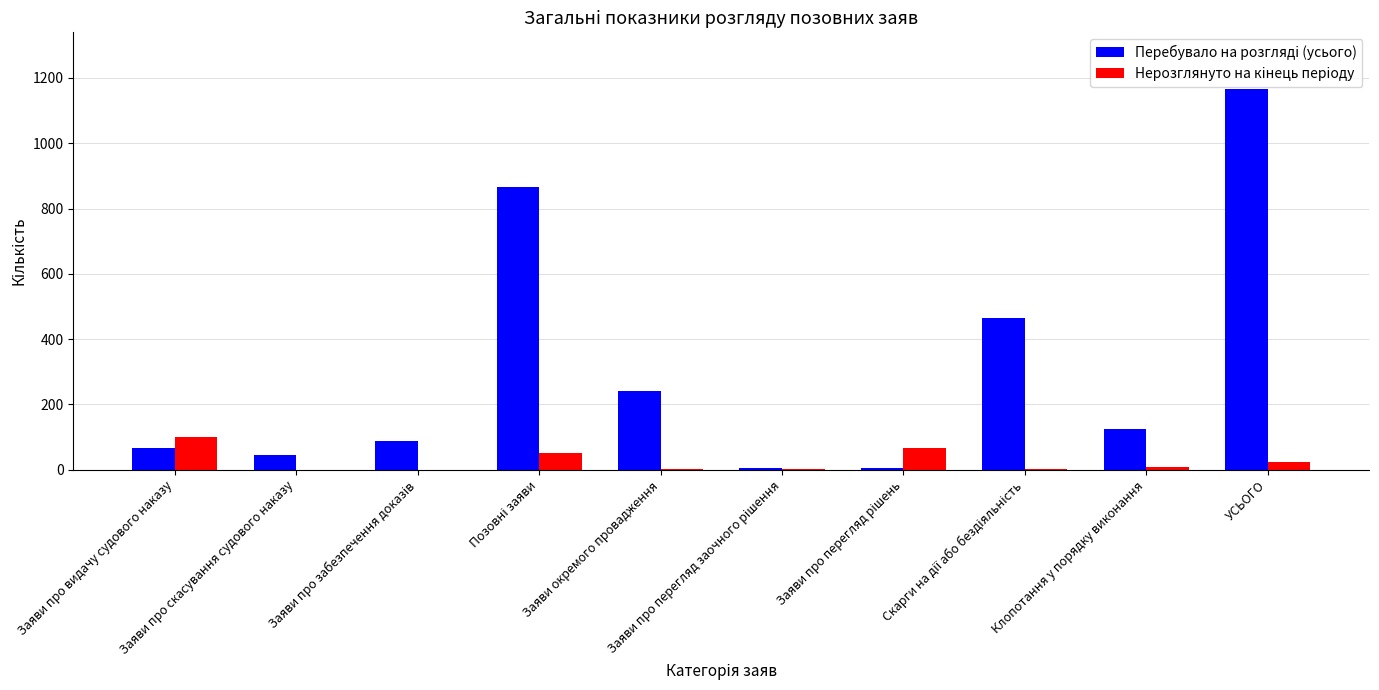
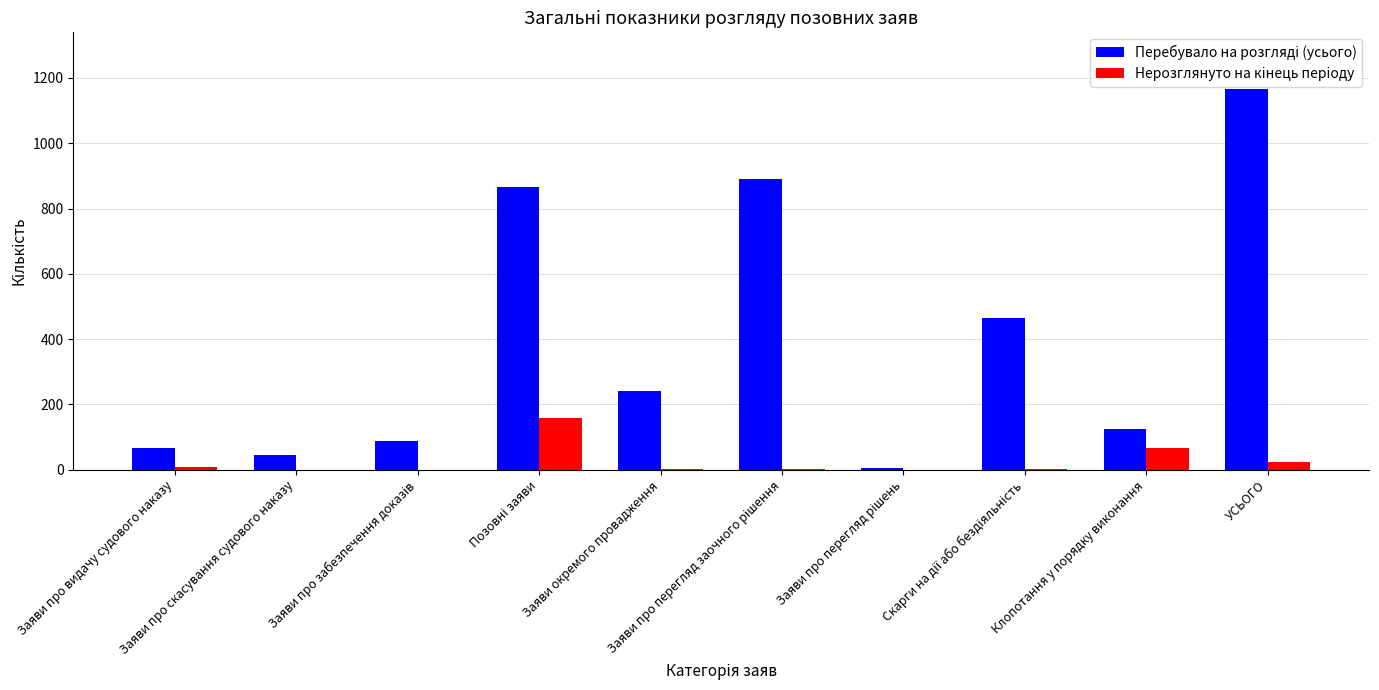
Нерозглянуто на кінець періоду, Заяви про видачу судового наказу: 100 -> 10
Нерозглянуто на кінець періоду, Позовні заяви: 50 -> 160
Перебувало на розгляді (усього), Заяви про перегляд заочного рішення: 10 -> 890
Нерозглянуто на кінець періоду, Заяви про перегляд рішень: 70 -> 0
Нерозглянуто на кінець періоду, Клопотання у порядку виконання: 10 -> 70
